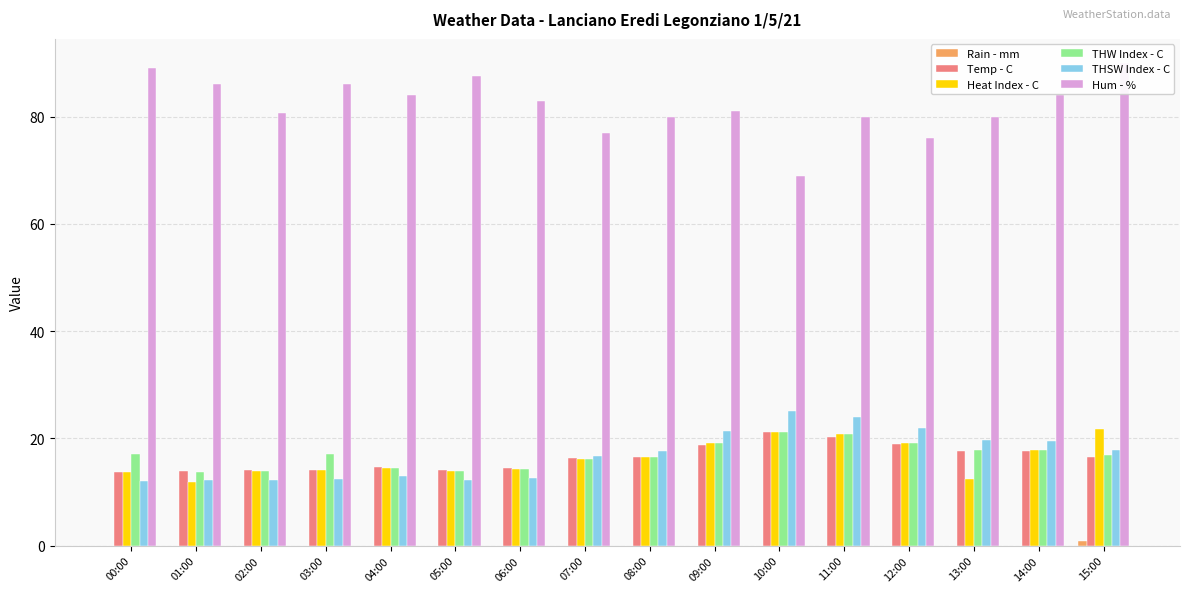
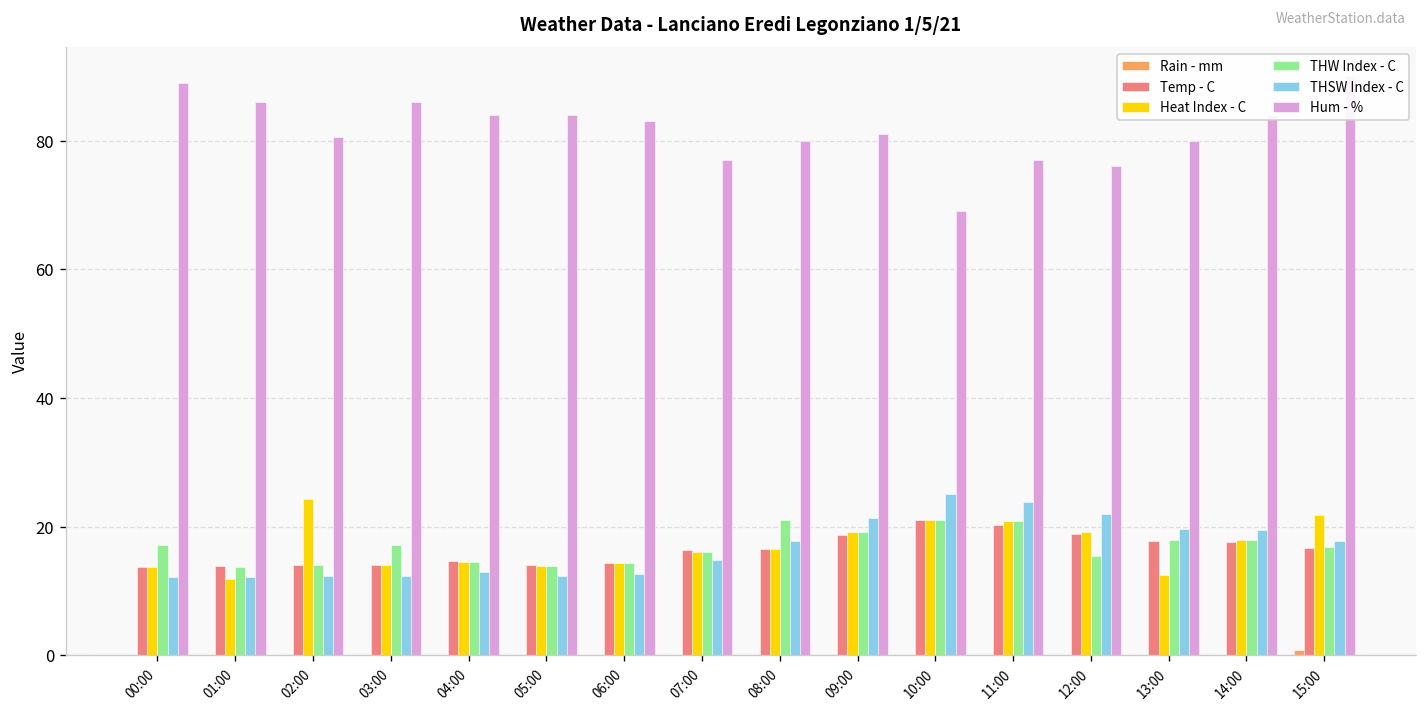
Heat Index - C, 02:00: 14 -> 24
Hum - %, 05:00: 88 -> 84
THSW Index - C, 07:00: 17 -> 15
THW Index - C, 08:00: 17 -> 21
Hum - %, 11:00: 80 -> 77
THW Index - C, 12:00: 19 -> 16
